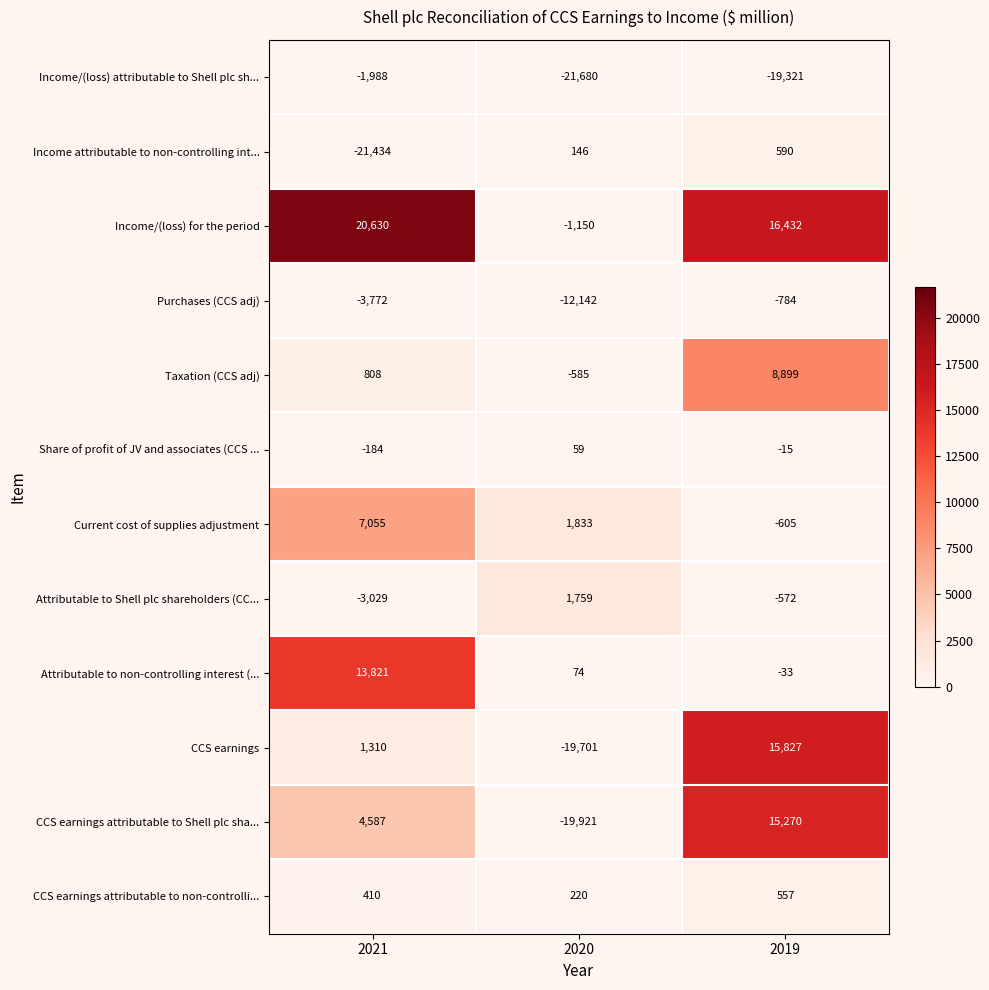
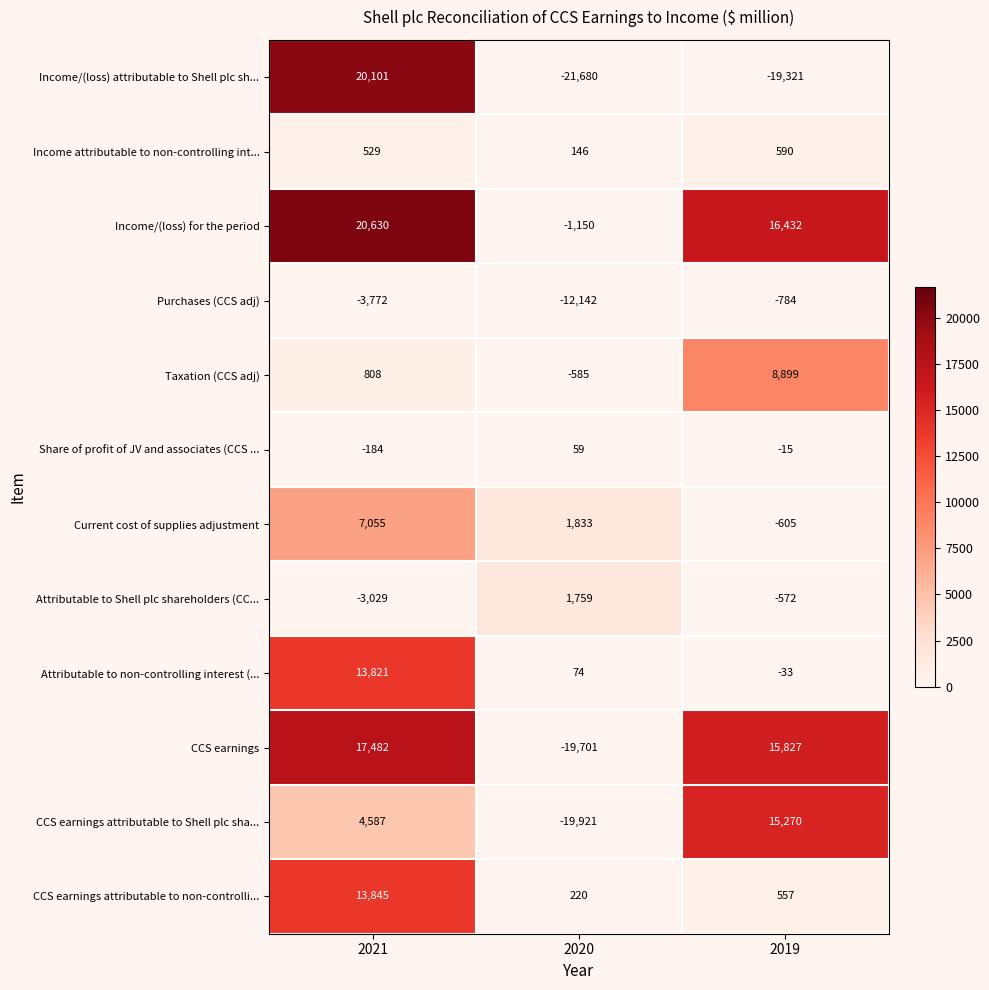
Income/(loss) attributable to Shell plc sh..., 2021: -1,988 -> 20,101
Income attributable to non-controlling int..., 2021: -21,434 -> 529
CCS earnings, 2021: 1,310 -> 17,482
CCS earnings attributable to non-controlli..., 2021: 410 -> 13,845
